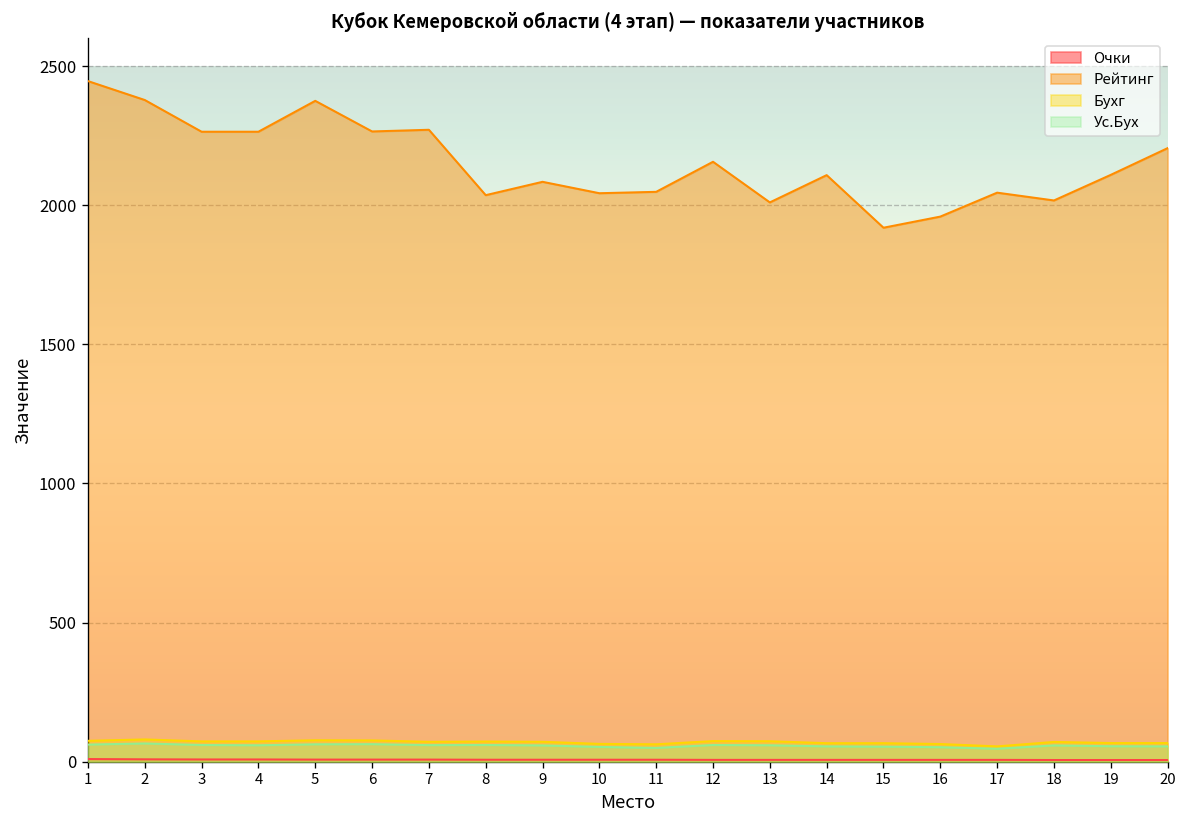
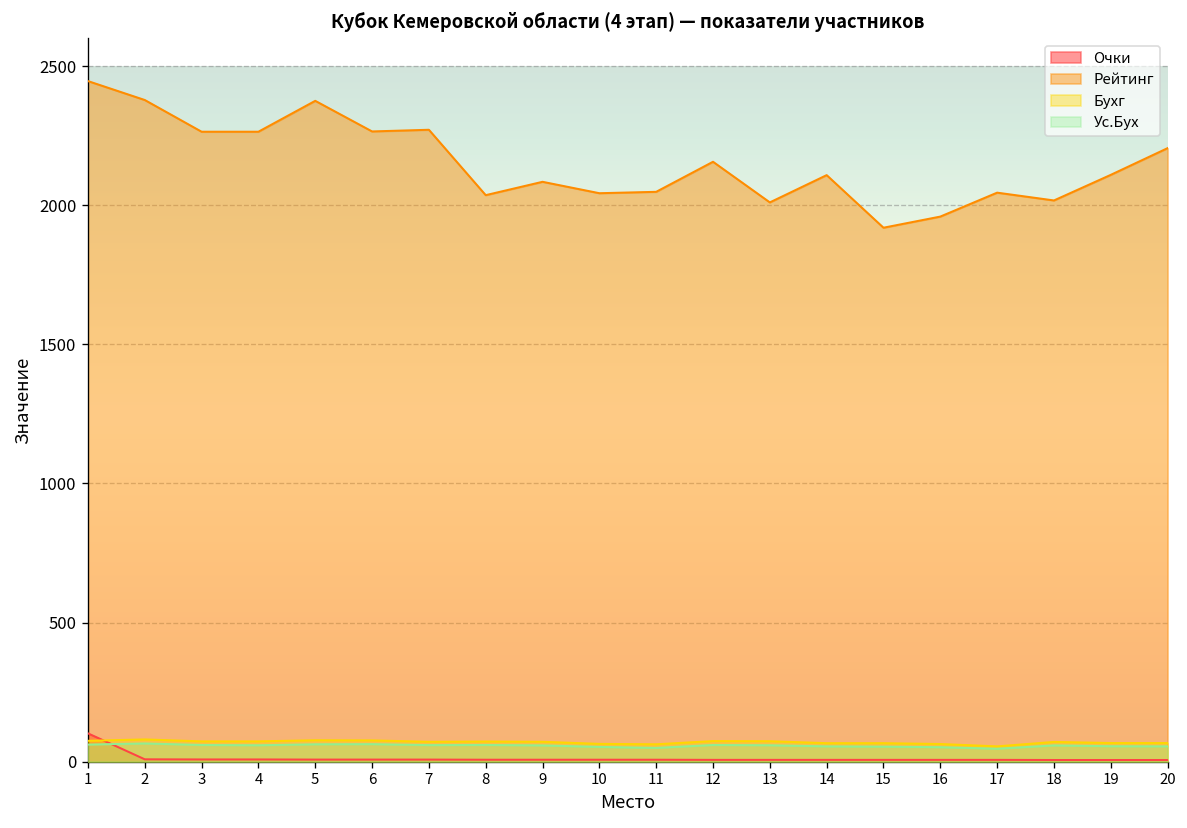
Очки, 1: 10 -> 100
